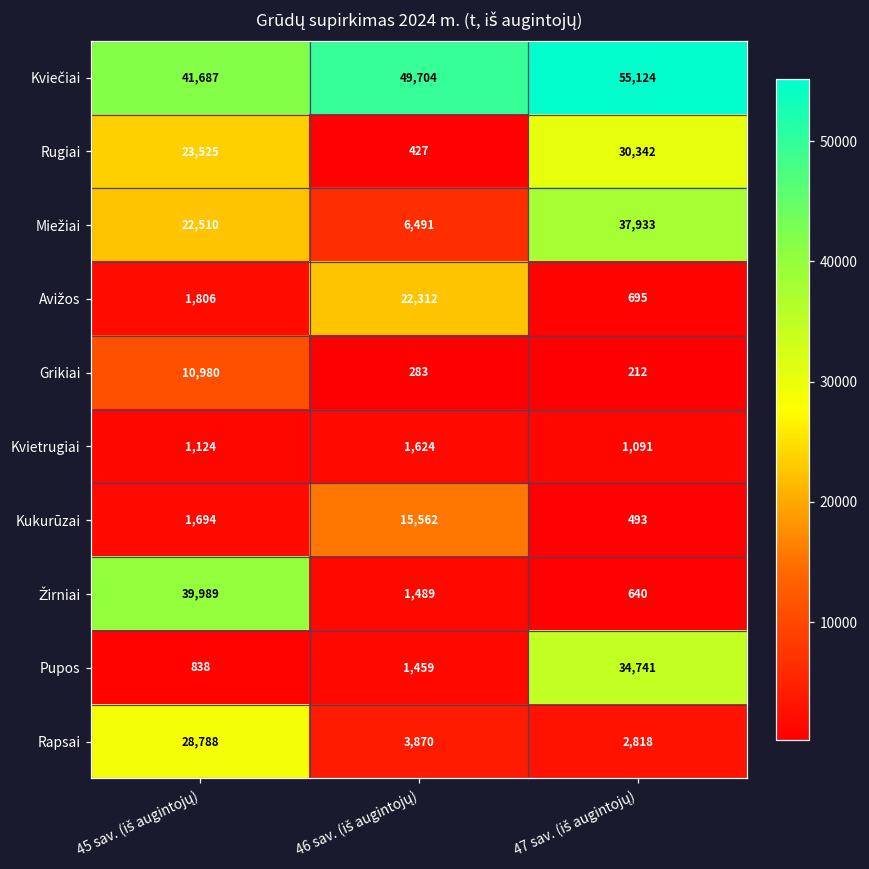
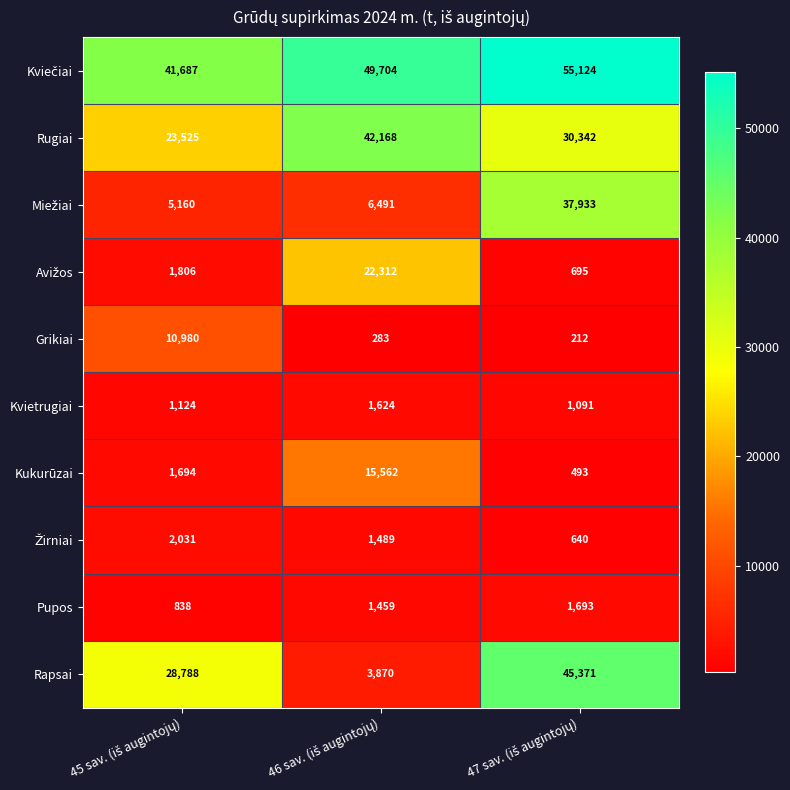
Rugiai, 46 sav. (iš augintojų): 427 -> 42,168
Miežiai, 45 sav. (iš augintojų): 22,510 -> 5,160
Žirniai, 45 sav. (iš augintojų): 39,989 -> 2,031
Pupos, 47 sav. (iš augintojų): 34,741 -> 1,693
Rapsai, 47 sav. (iš augintojų): 2,818 -> 45,371
